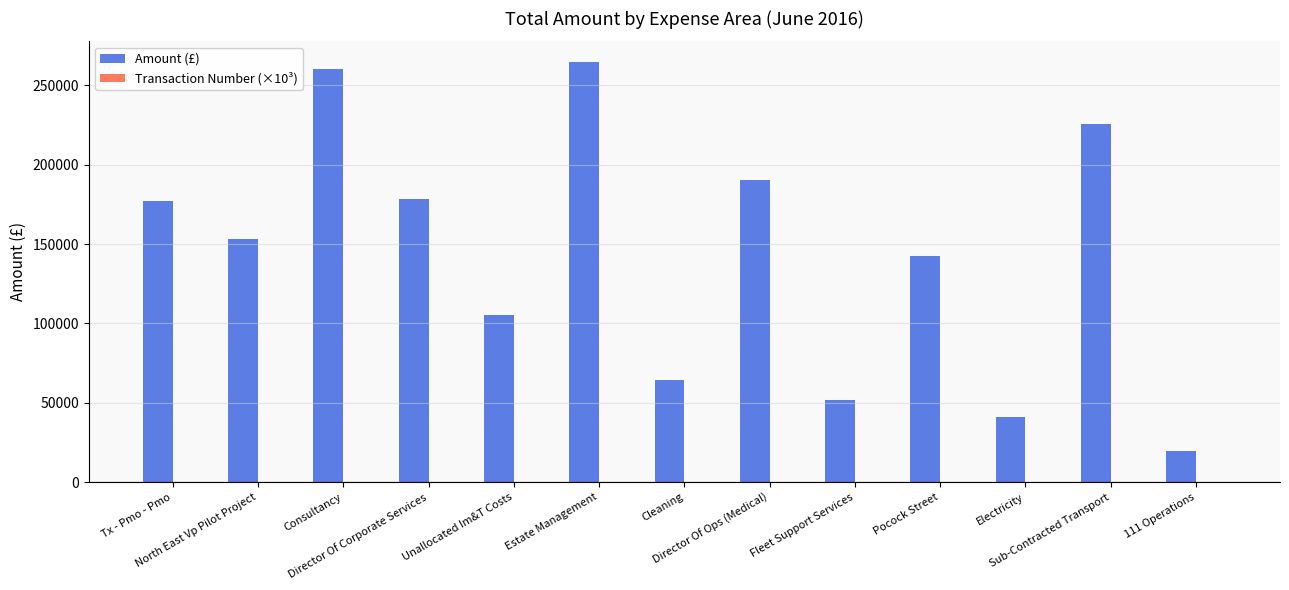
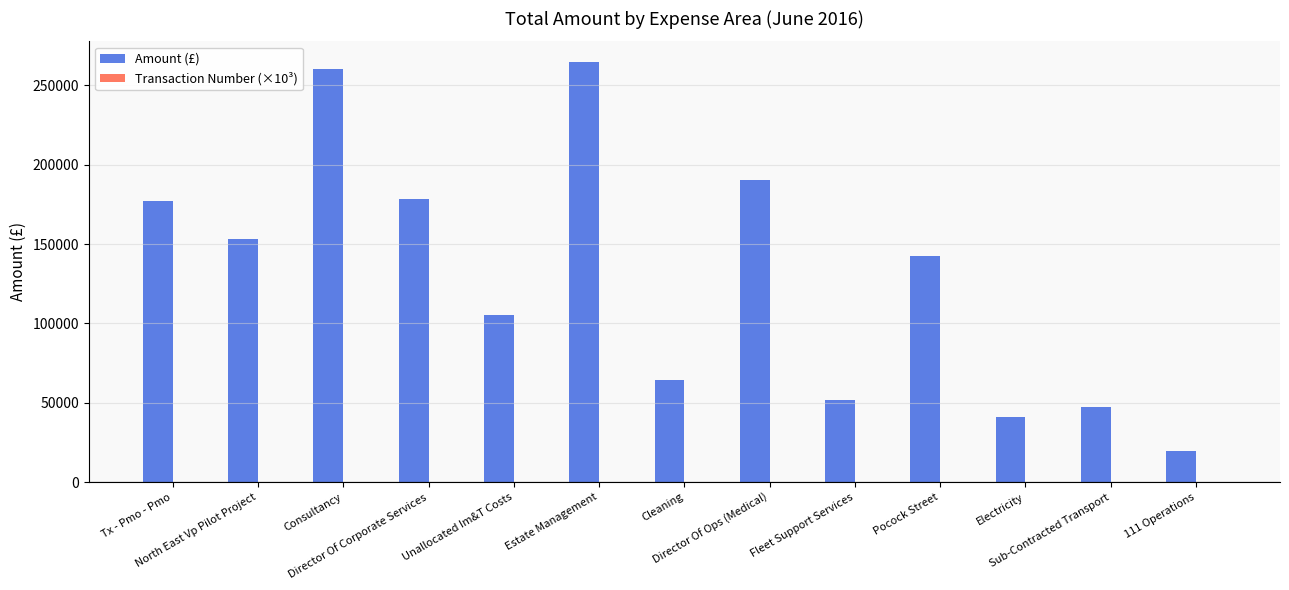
Amount (£), Sub-Contracted Transport: 226000 -> 47000
